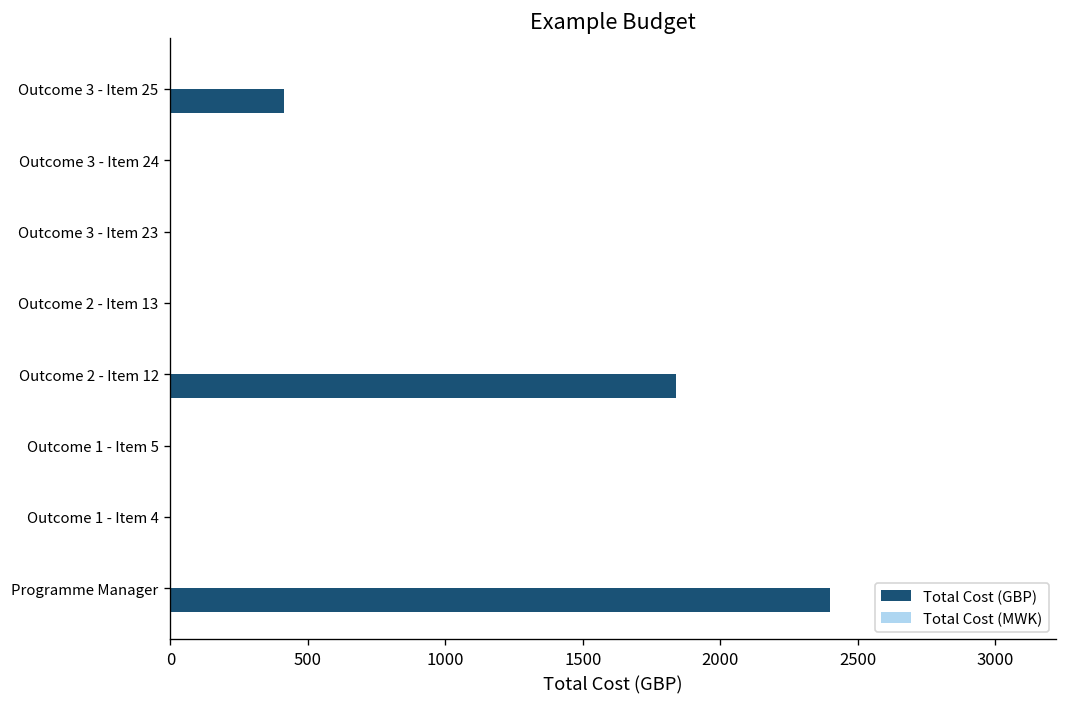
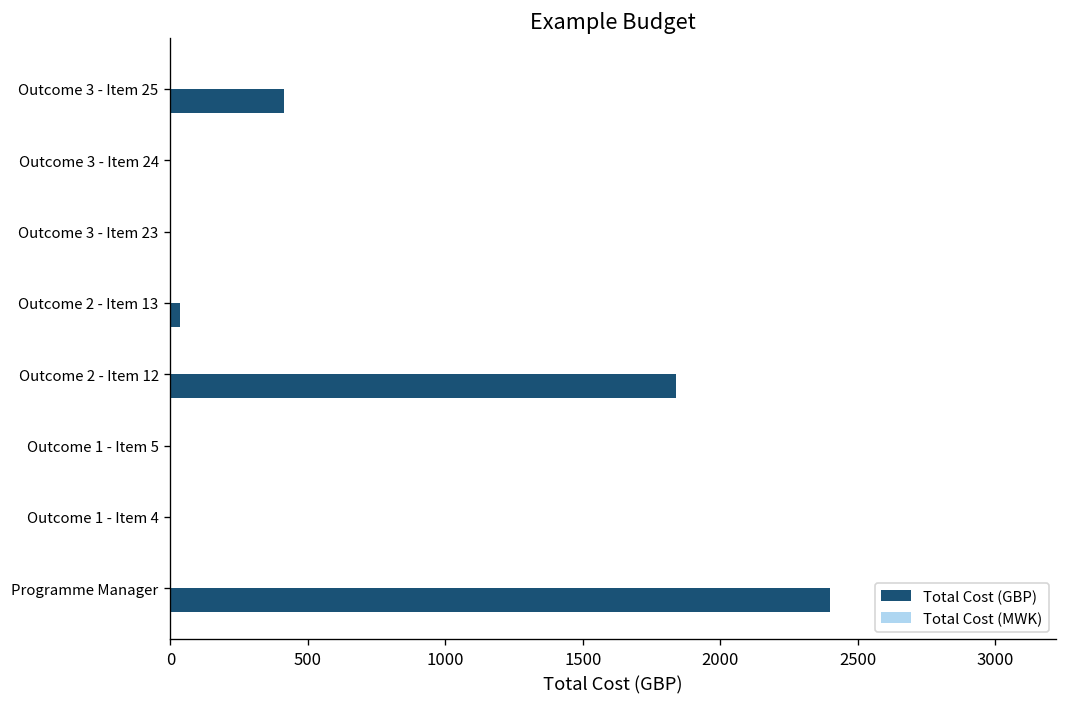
Total Cost (GBP), Outcome 2 - Item 13: 0 -> 40
